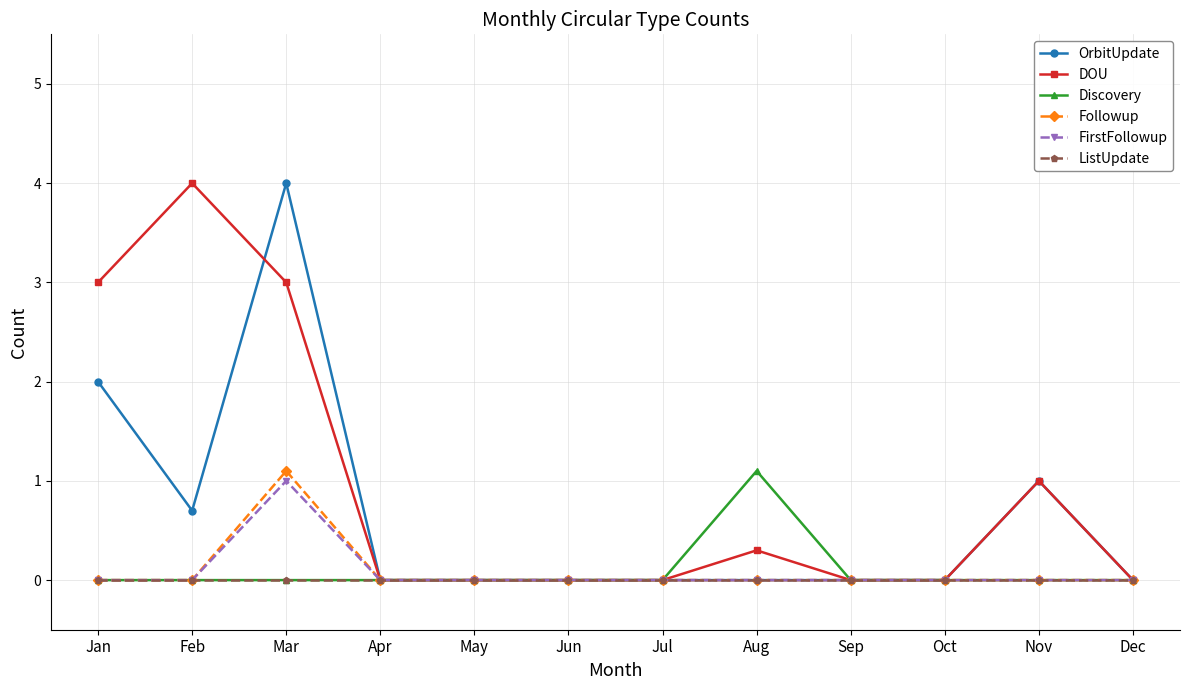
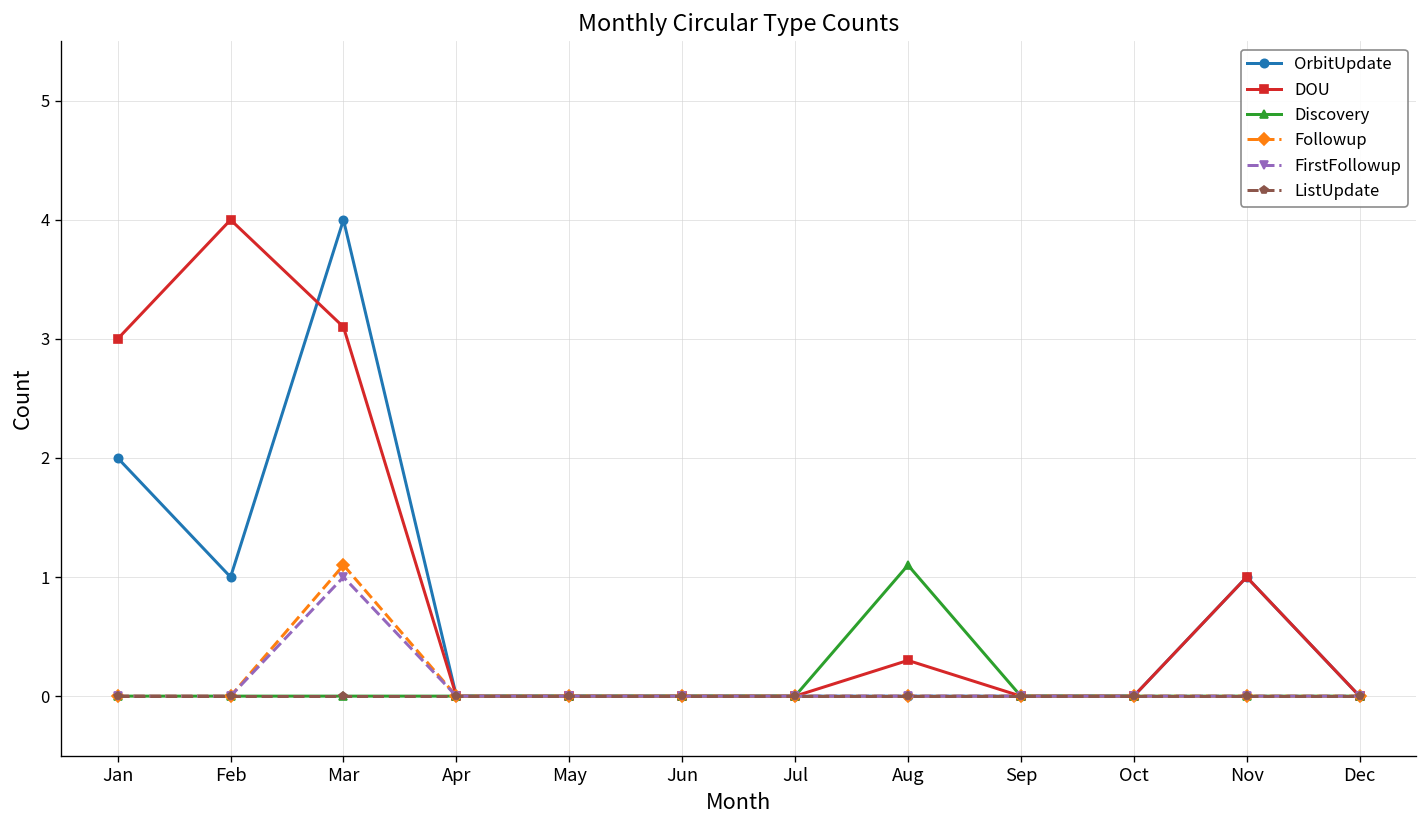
OrbitUpdate, Feb: 0.7 -> 1.0
DOU, Mar: 3.0 -> 3.1
